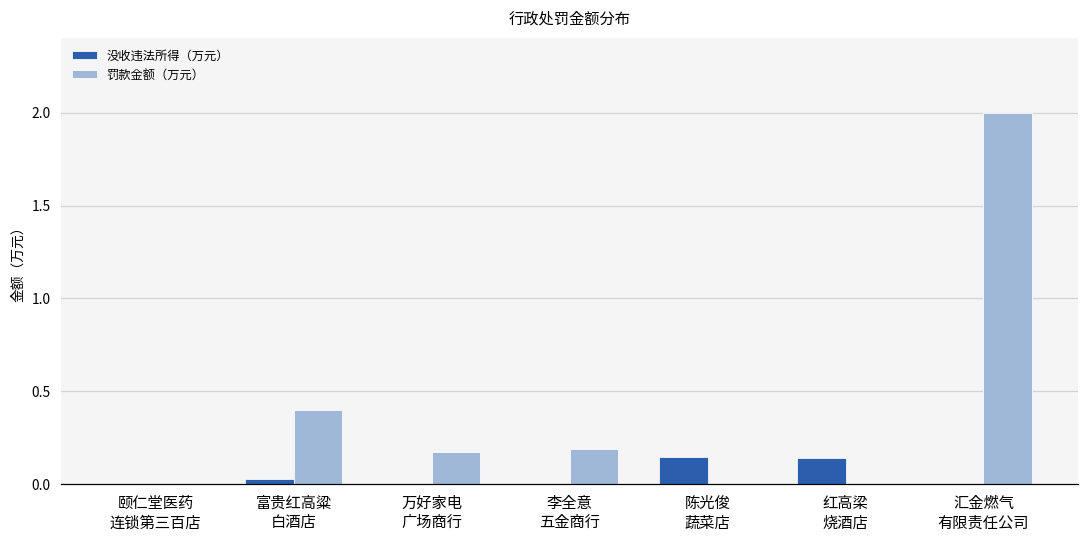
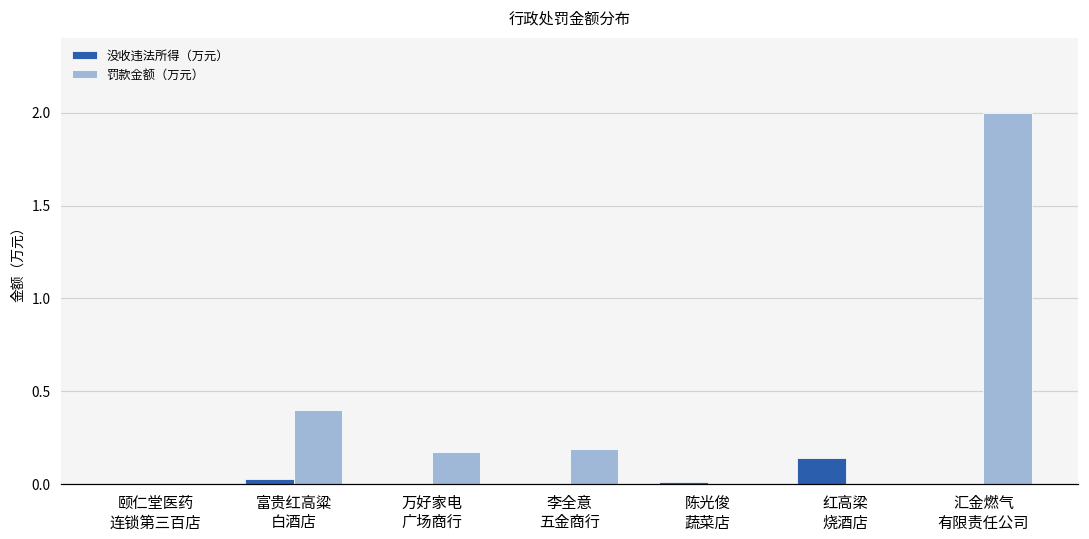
没收违法所得（万元）, 陈光俊 蔬菜店: 0.15 -> 0.01
